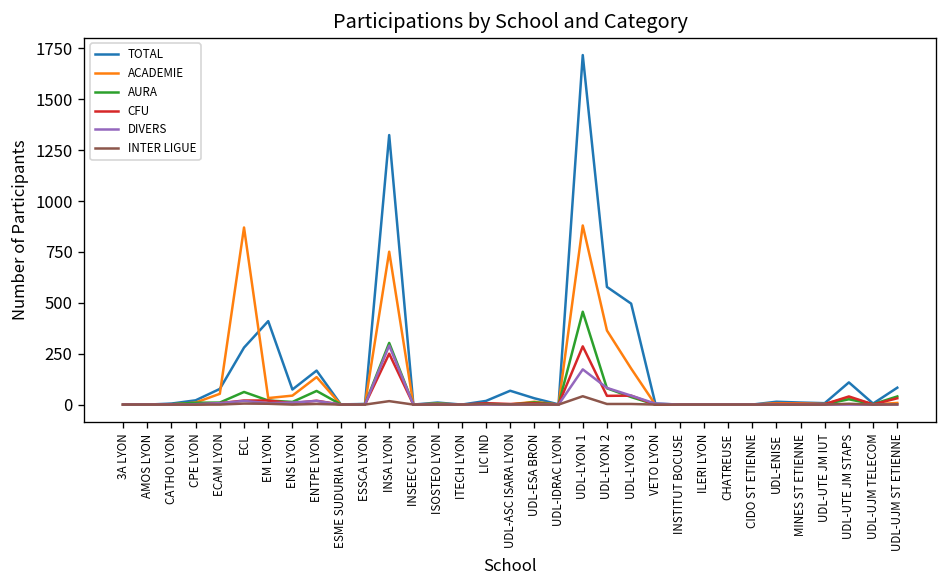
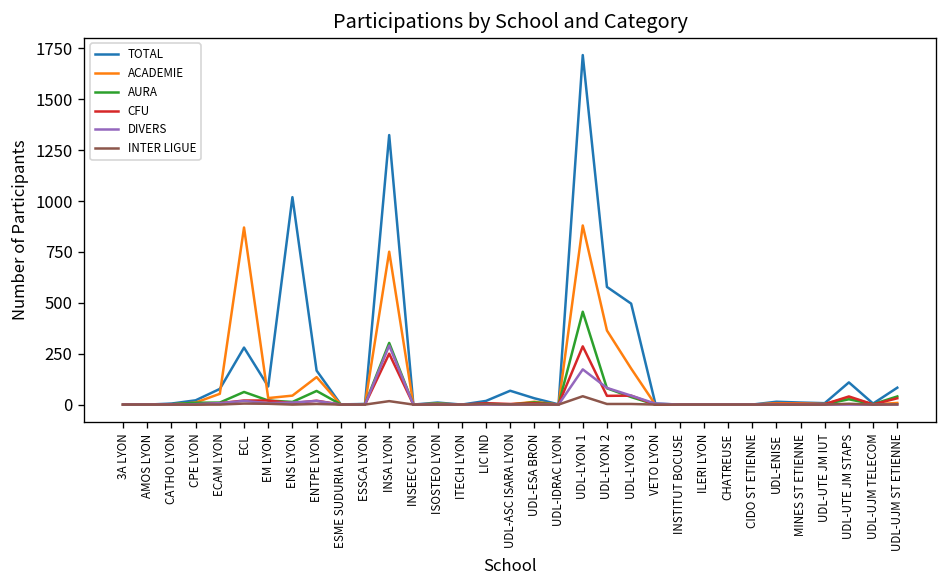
TOTAL, EM LYON: 410 -> 90
TOTAL, ENS LYON: 70 -> 1020
